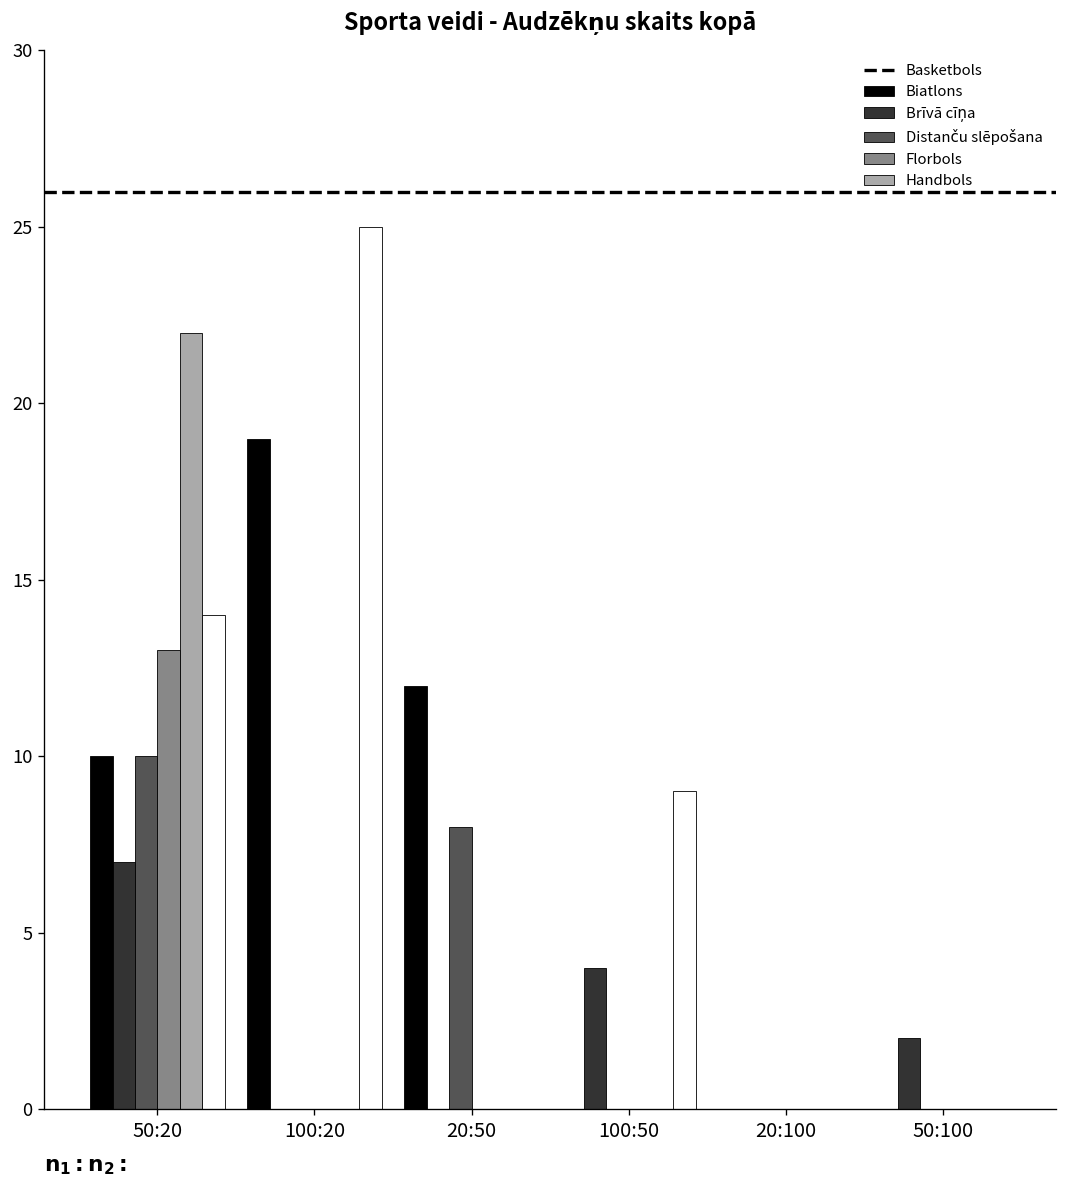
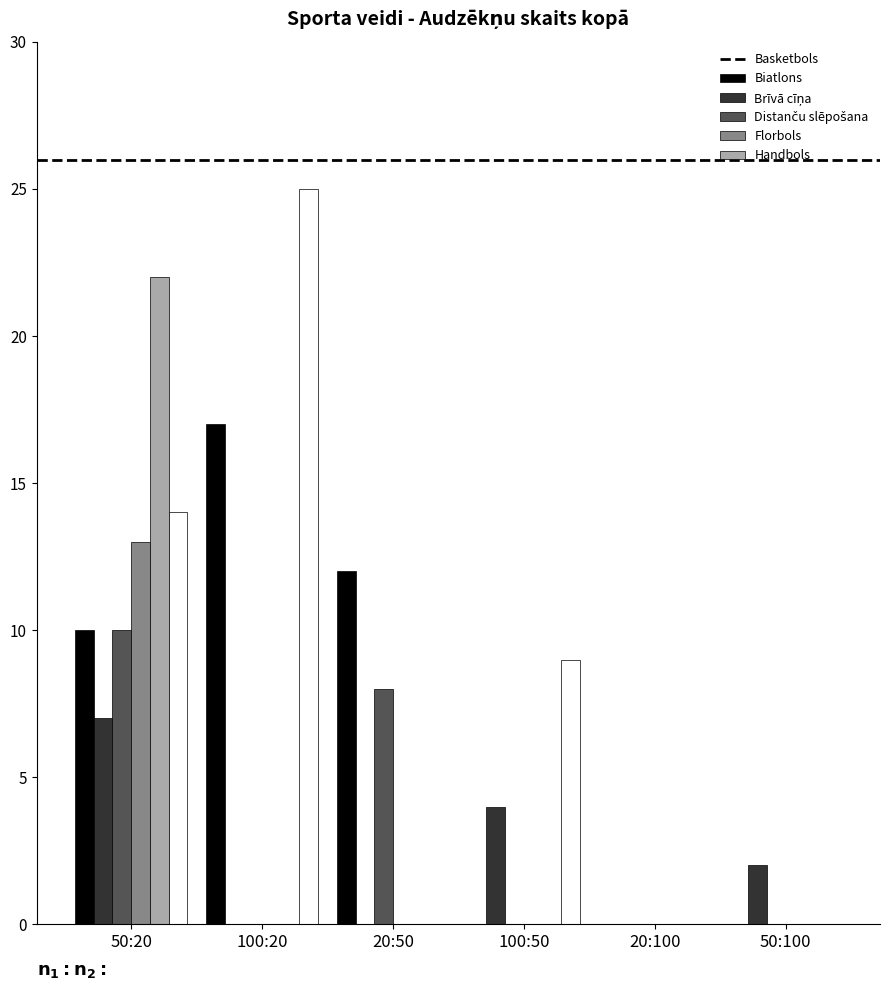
Basketbols, 100:20: 19 -> 17
